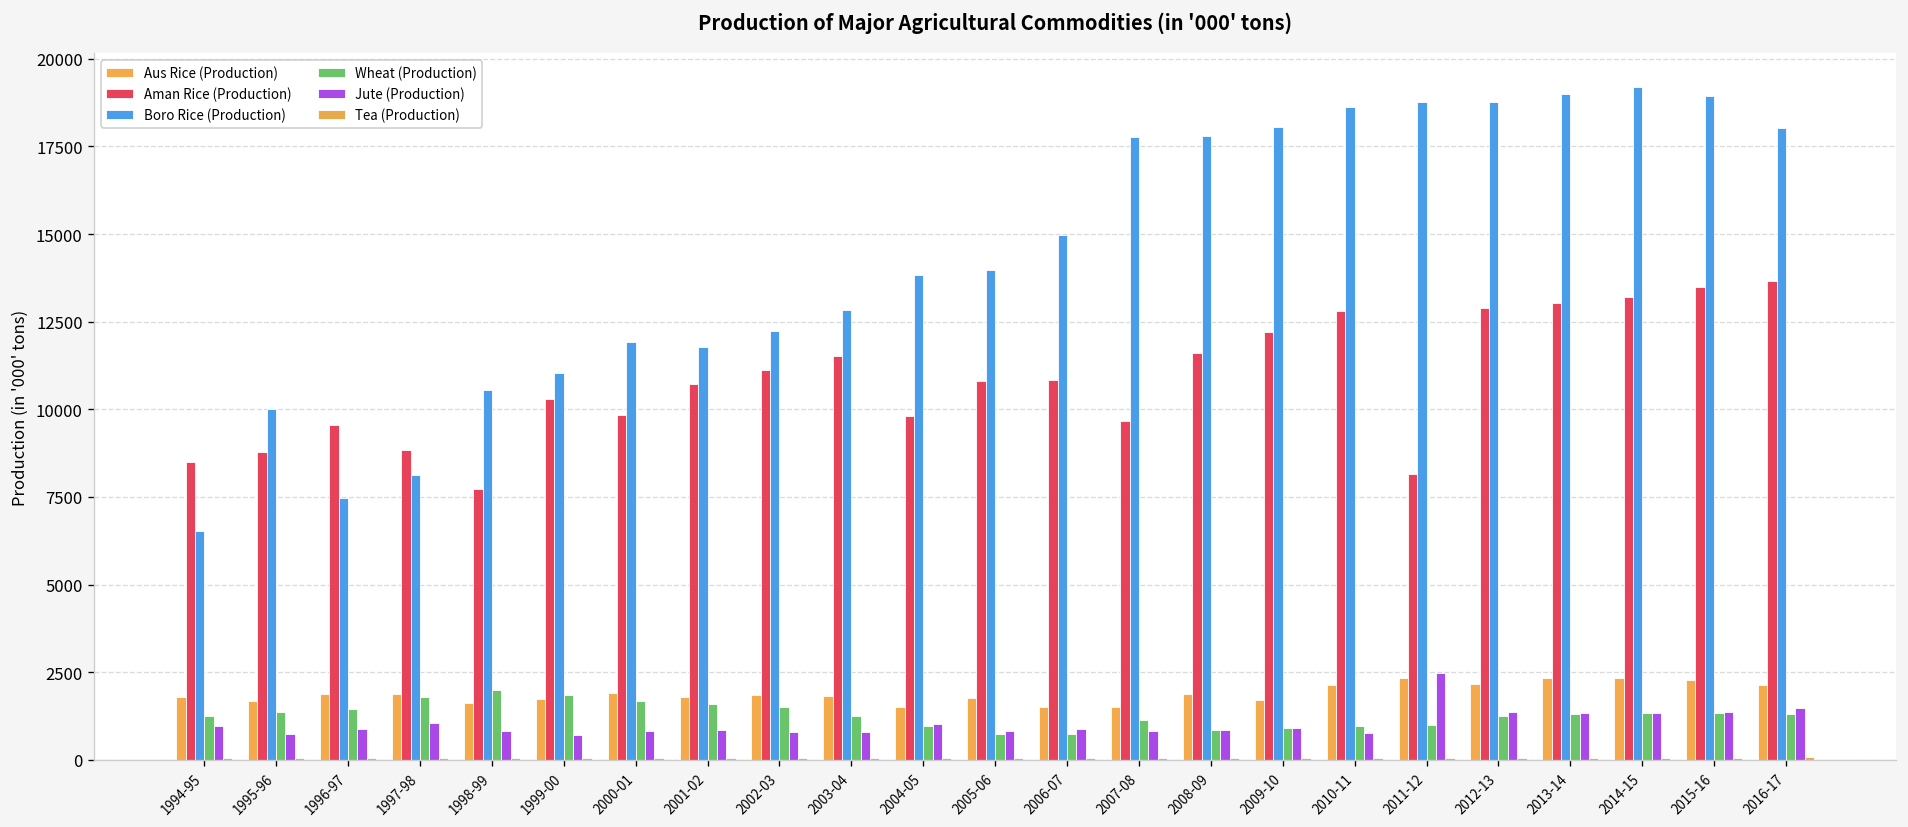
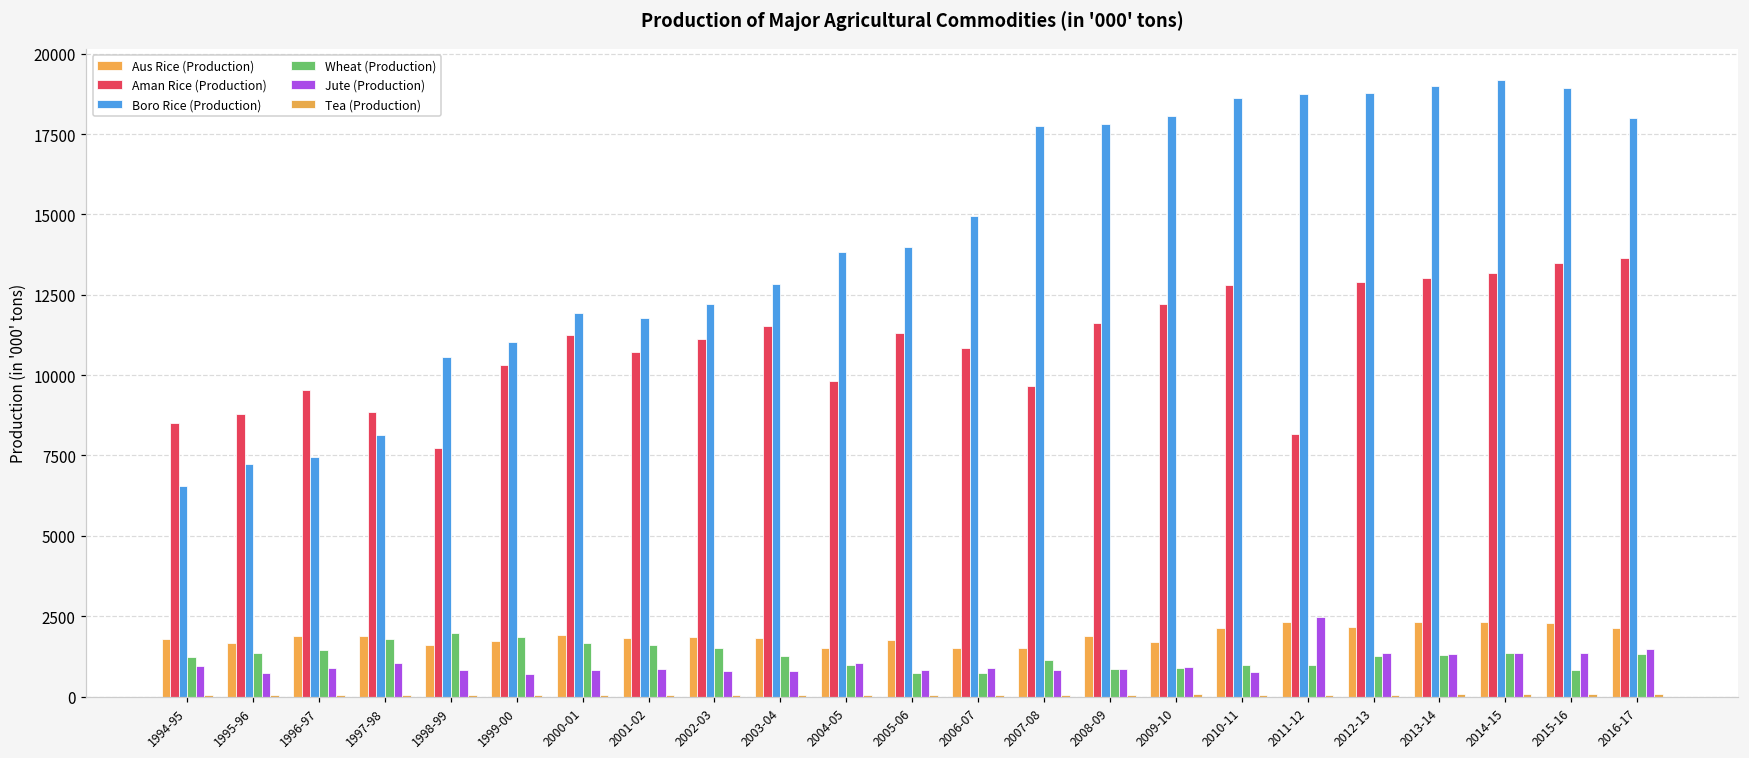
Boro Rice (Production), 1995-96: 10000 -> 7200
Aman Rice (Production), 2000-01: 9800 -> 11200
Aman Rice (Production), 2005-06: 10800 -> 11300
Wheat (Production), 2015-16: 1300 -> 800
